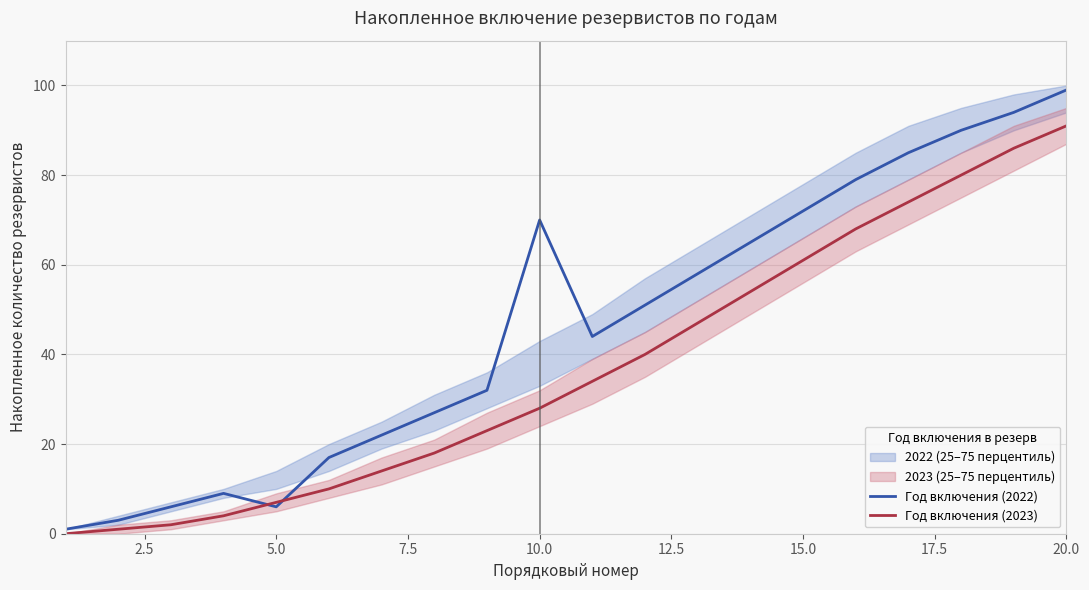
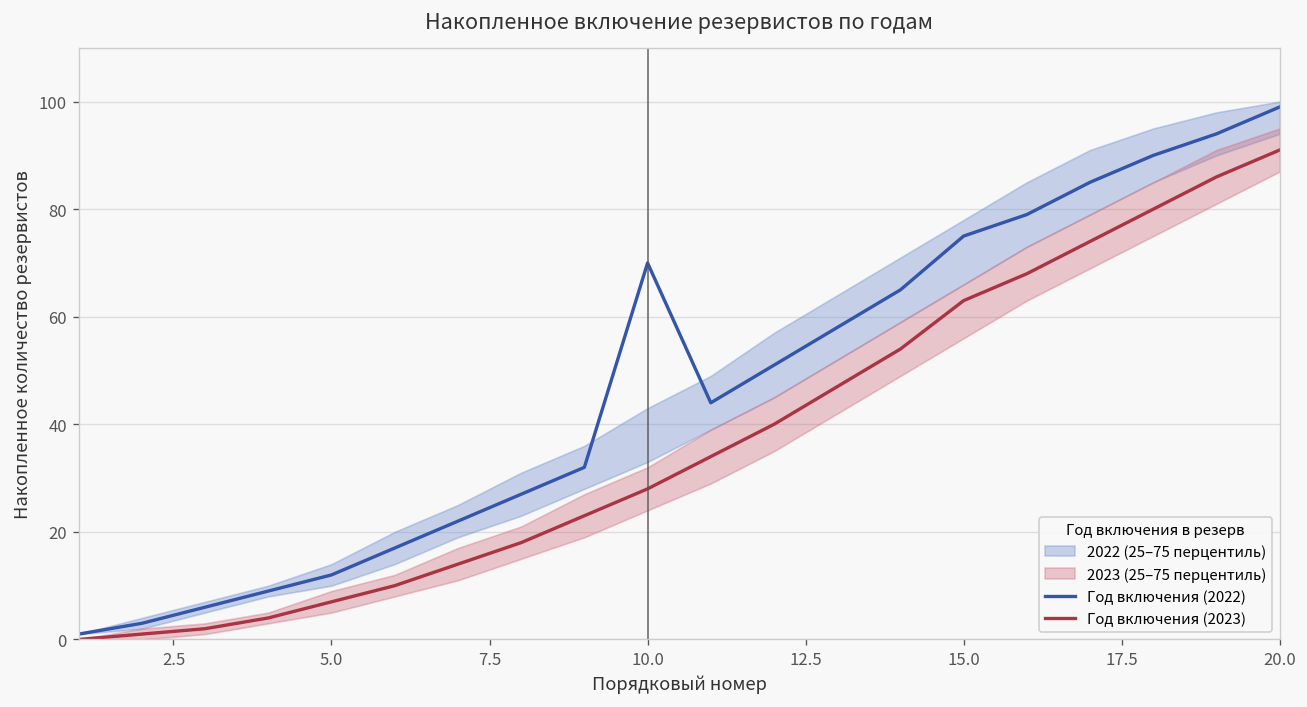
Год включения (2022), 5.0: 6 -> 12
Год включения (2022), 15.0: 72 -> 75
Год включения (2023), 15.0: 61 -> 63
